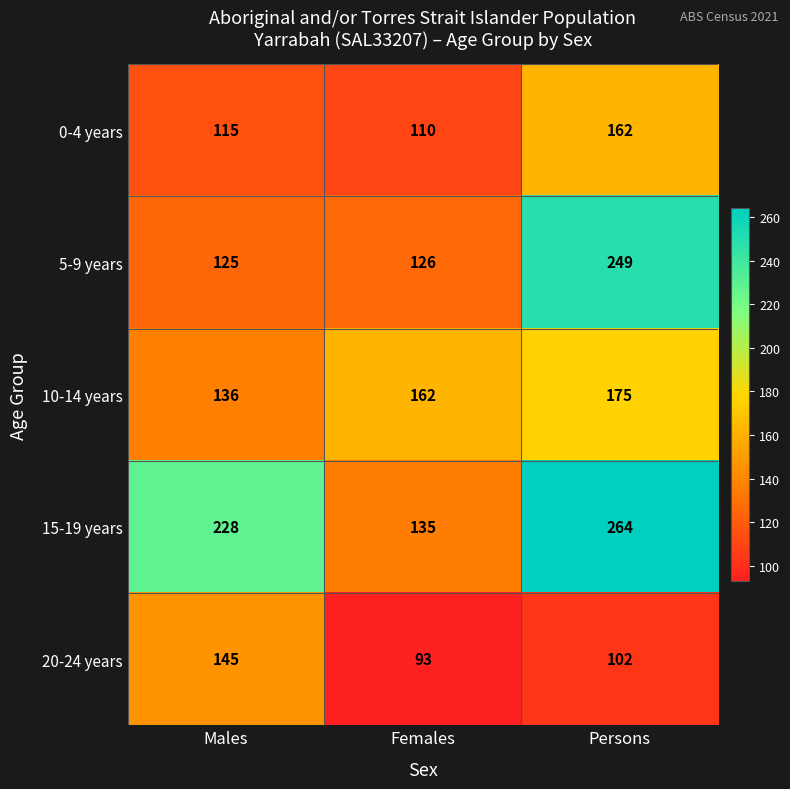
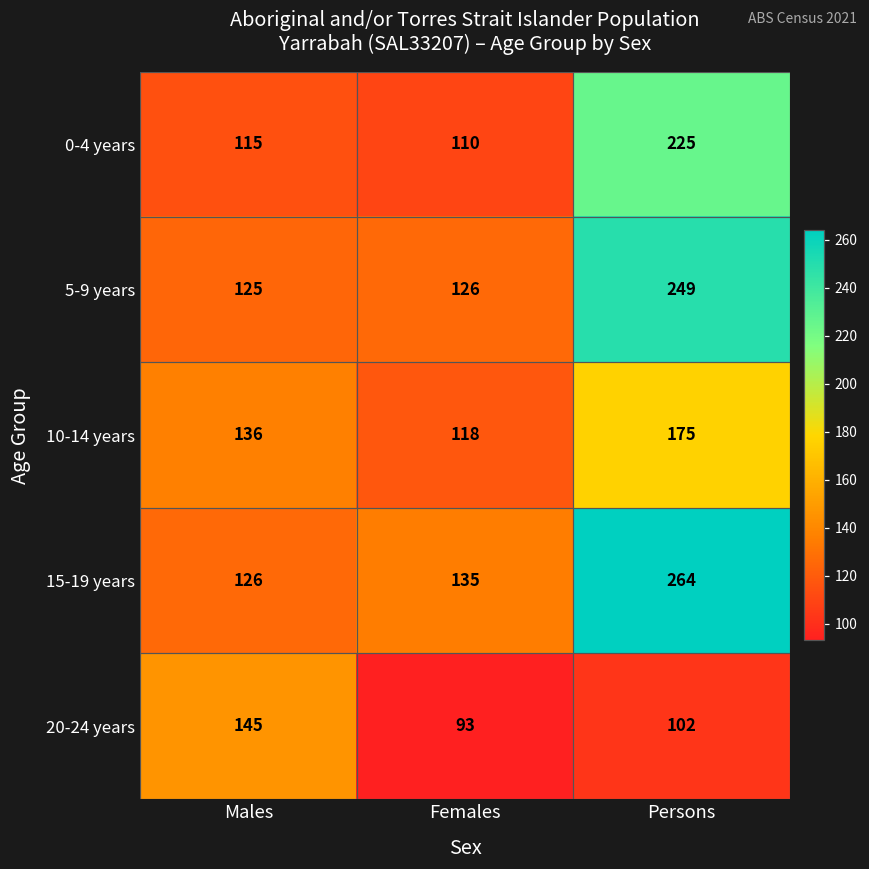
0-4 years, Persons: 162 -> 225
10-14 years, Females: 162 -> 118
15-19 years, Males: 228 -> 126
